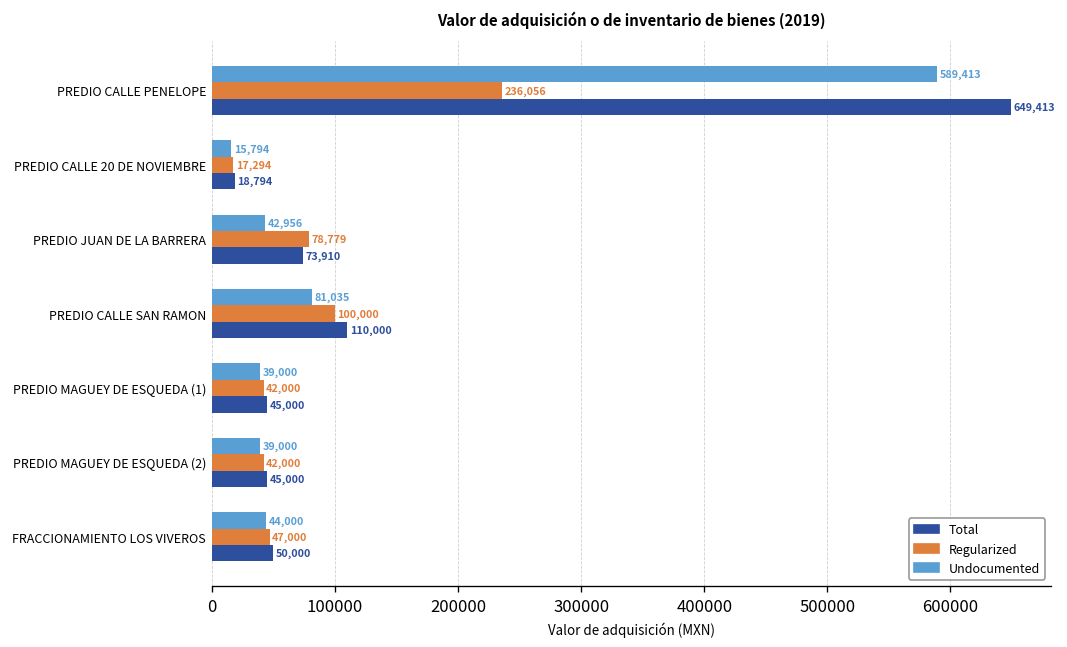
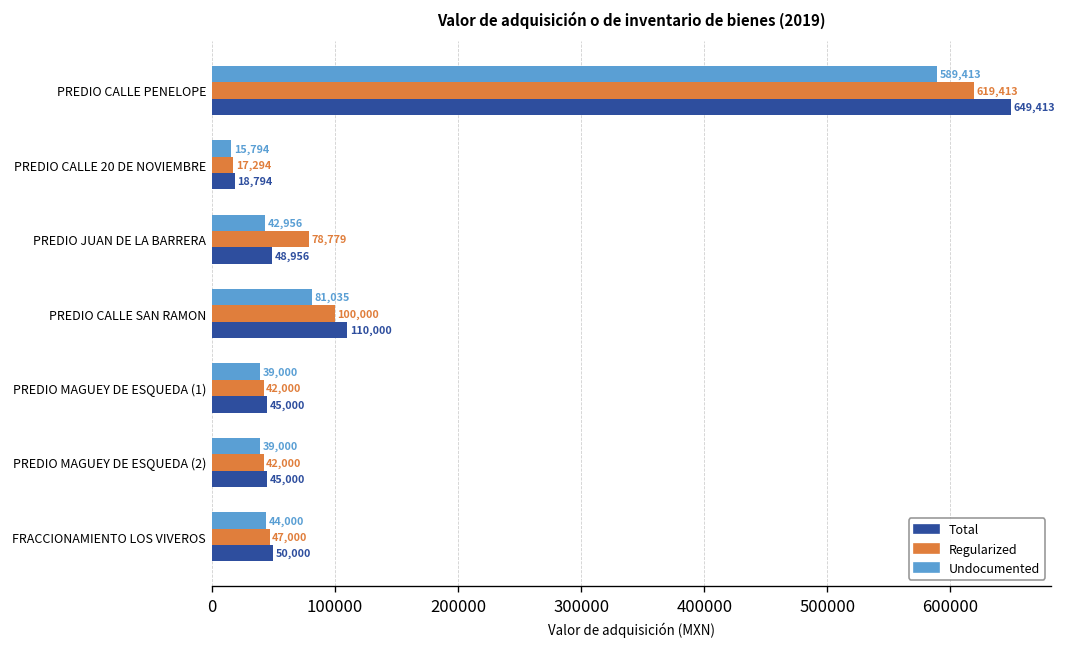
Regularized, PREDIO CALLE PENELOPE: 236,056 -> 619,413
Total, PREDIO JUAN DE LA BARRERA: 73,910 -> 48,956
